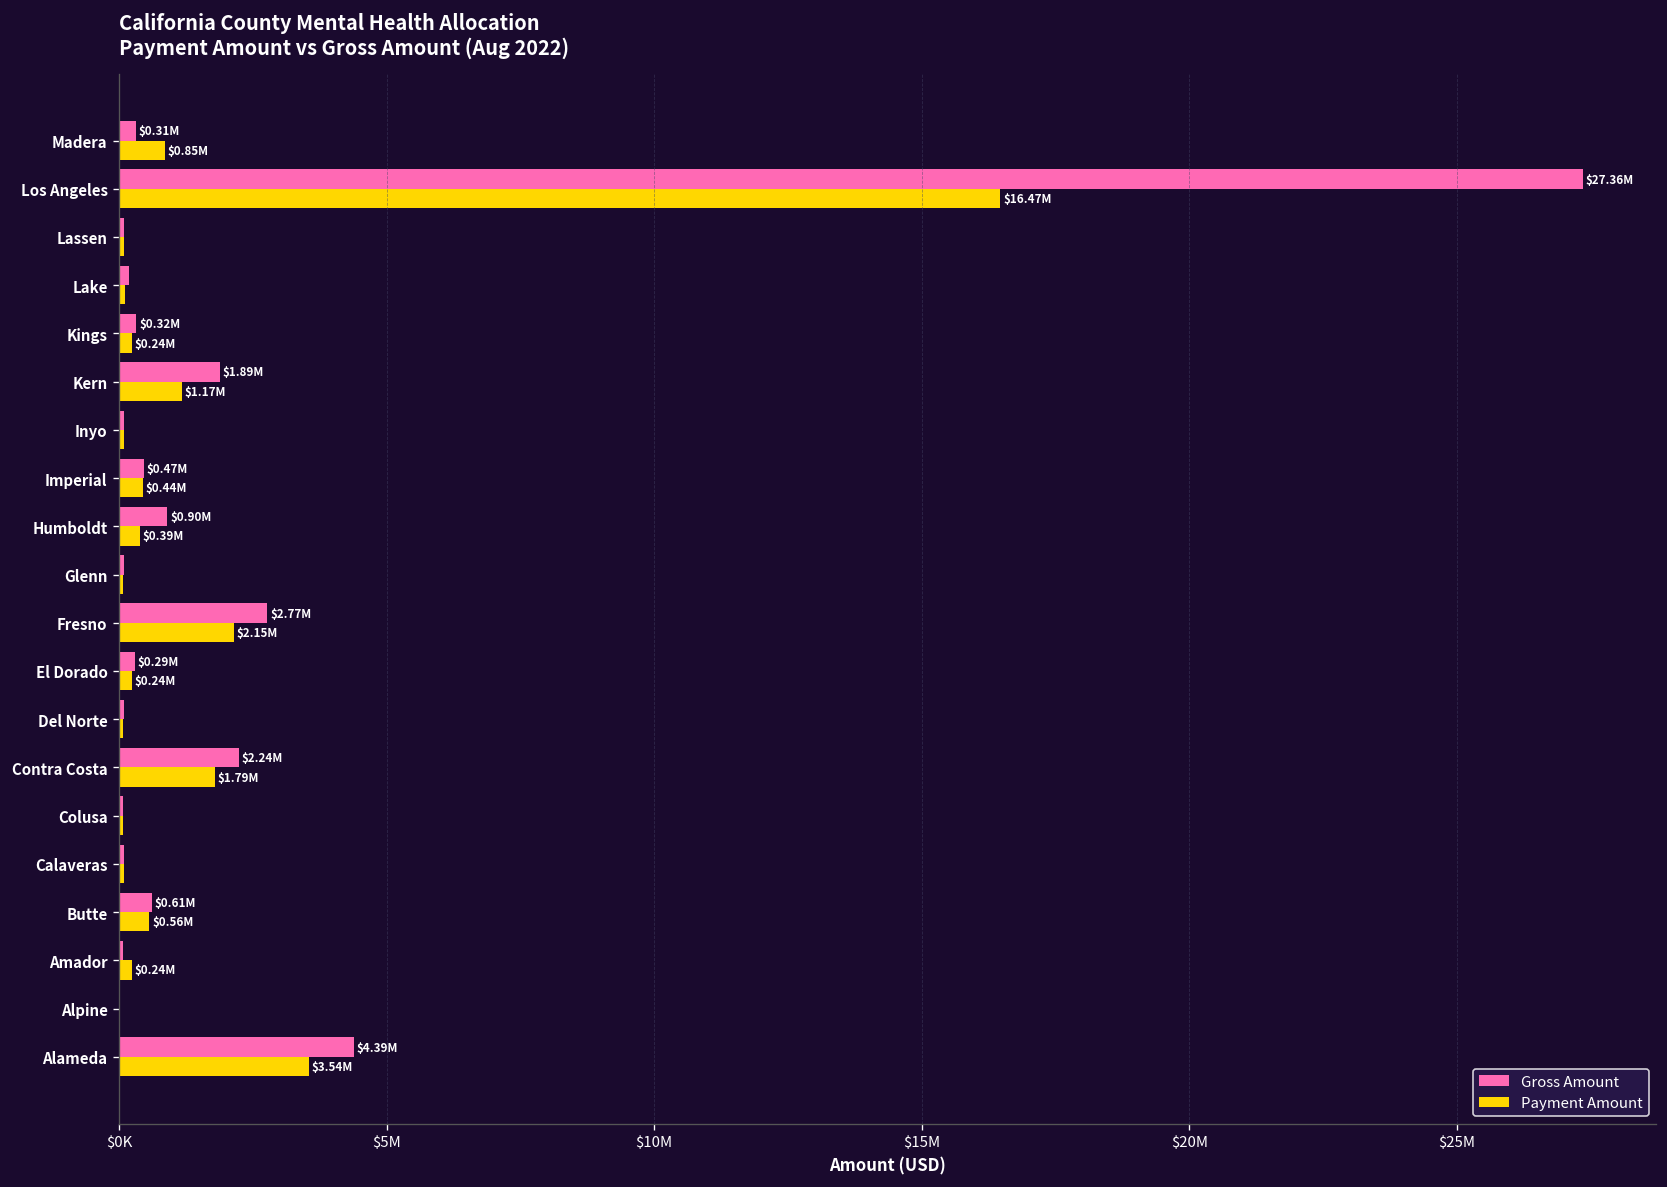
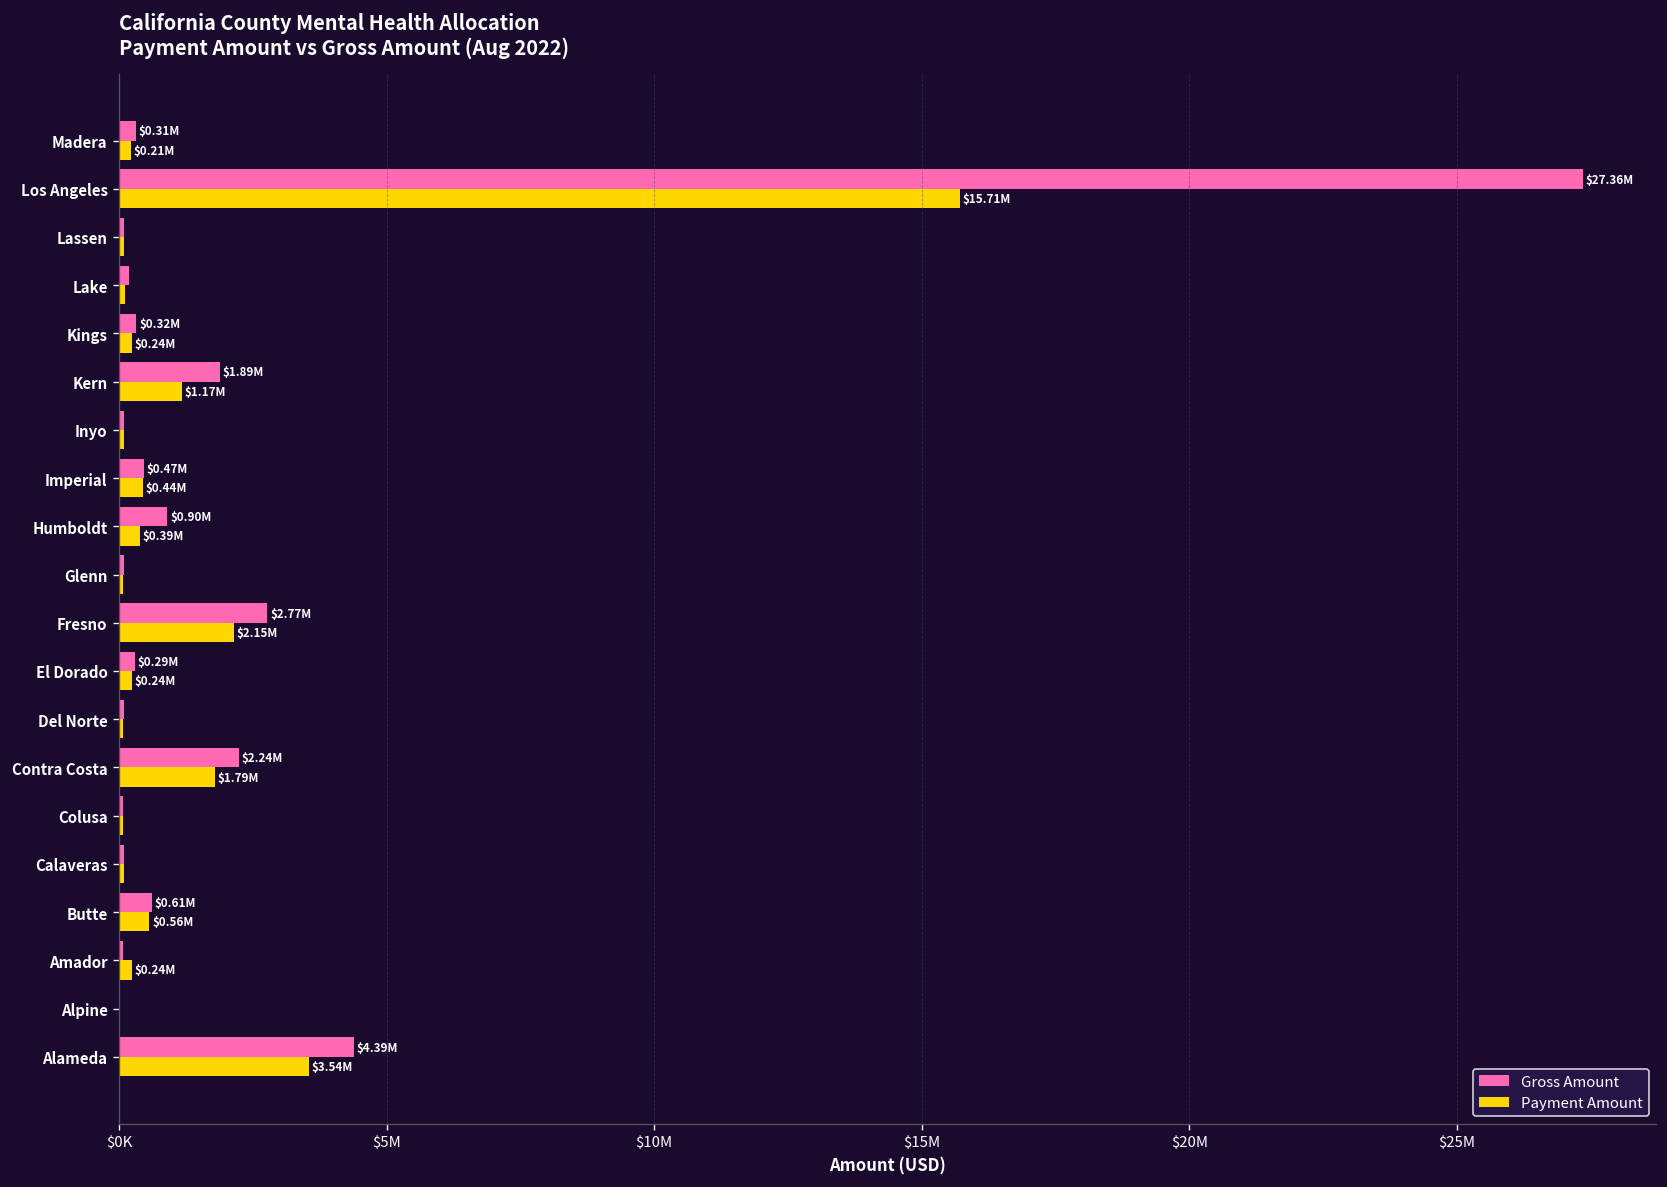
Payment Amount, Madera: $0.85M -> $0.21M
Payment Amount, Los Angeles: $16.47M -> $15.71M
